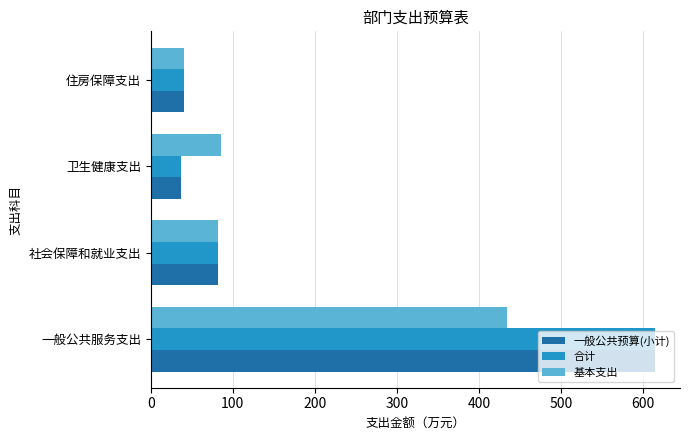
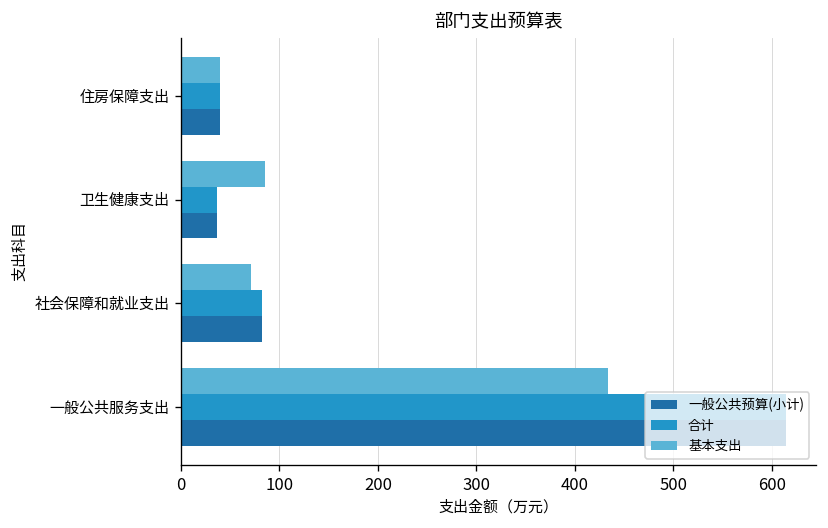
基本支出, 社会保障和就业支出: 80 -> 70
